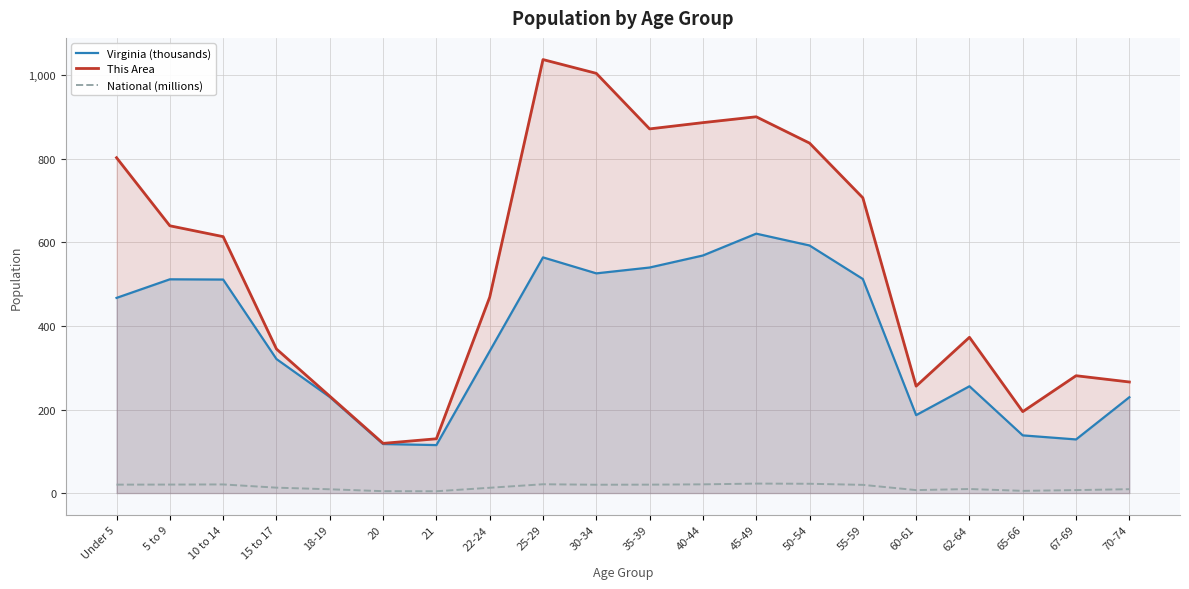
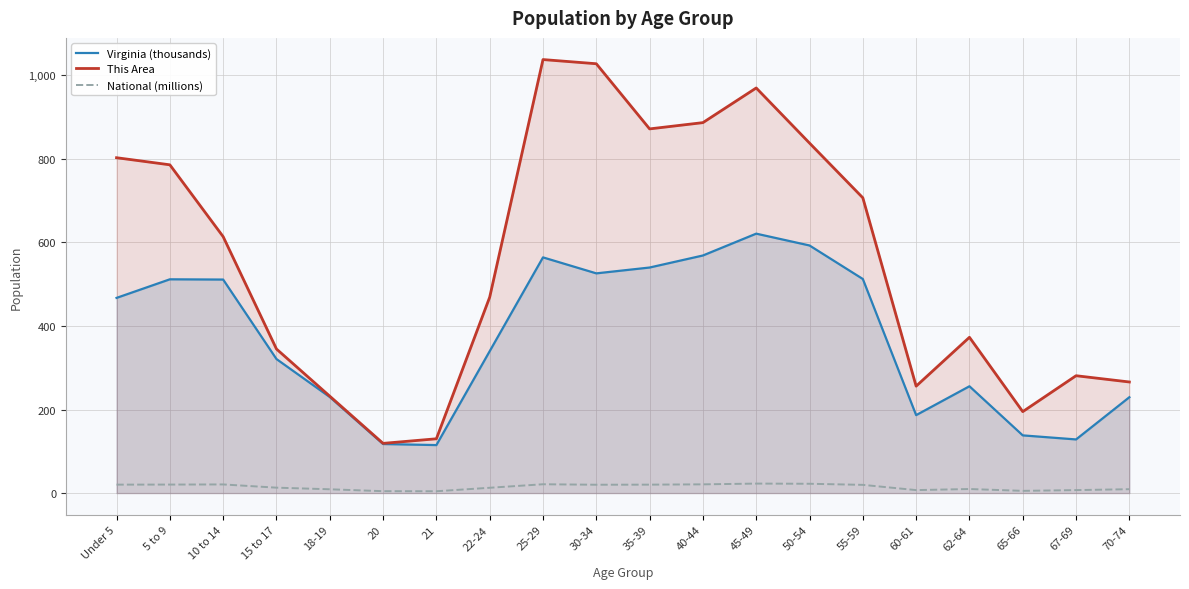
This Area, 5 to 9: 640 -> 790
This Area, 30-34: 1,010 -> 1,030
This Area, 45-49: 900 -> 970
